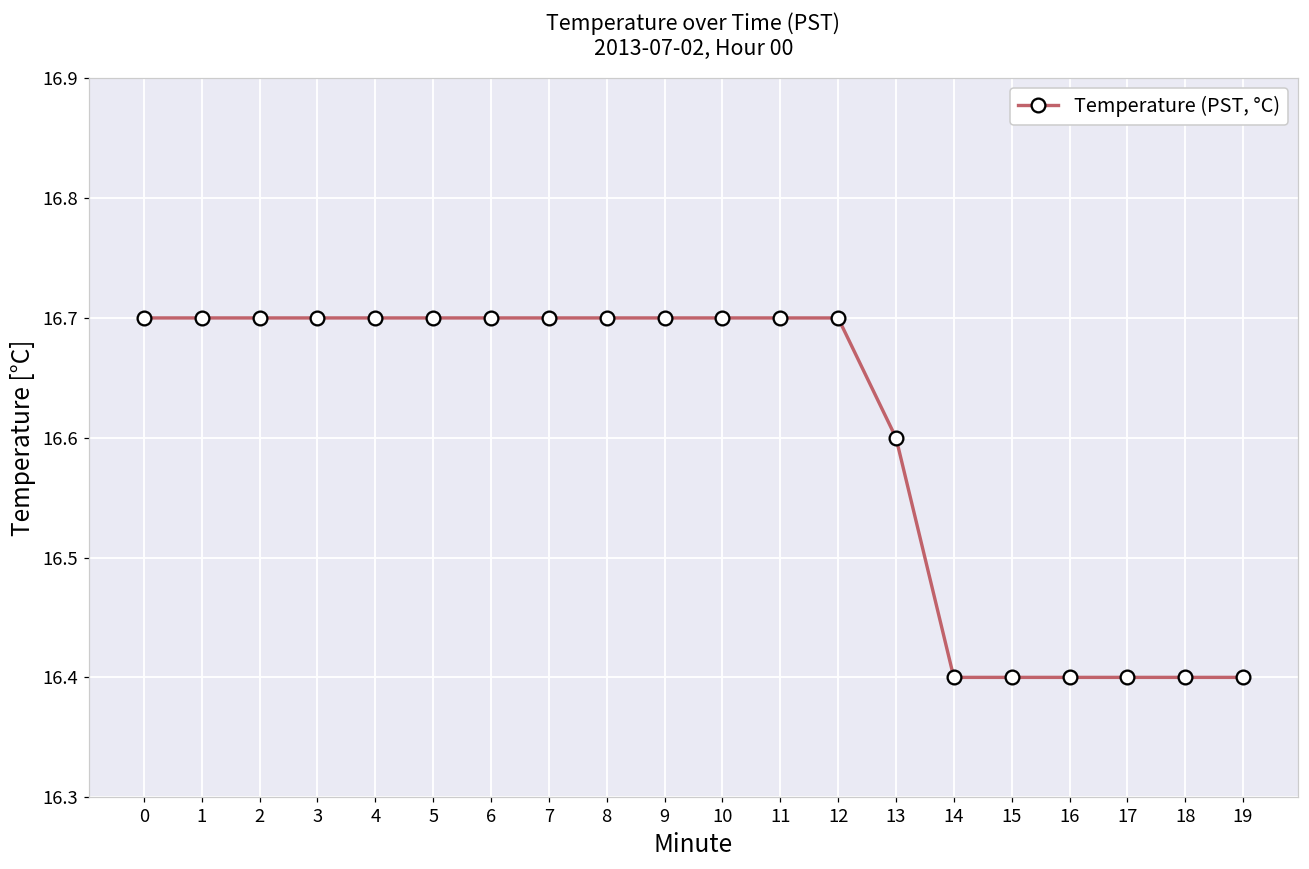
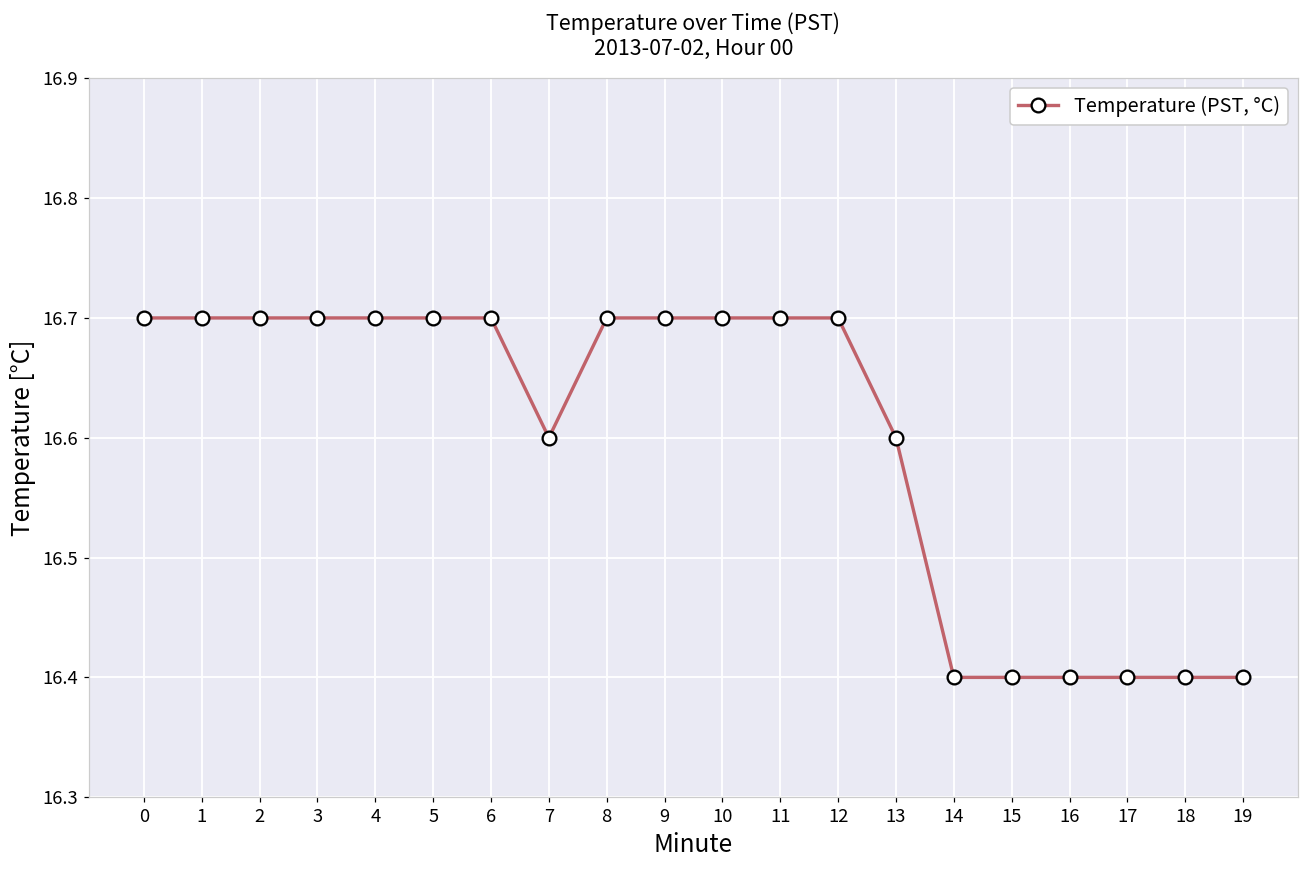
7: 16.7 -> 16.6
